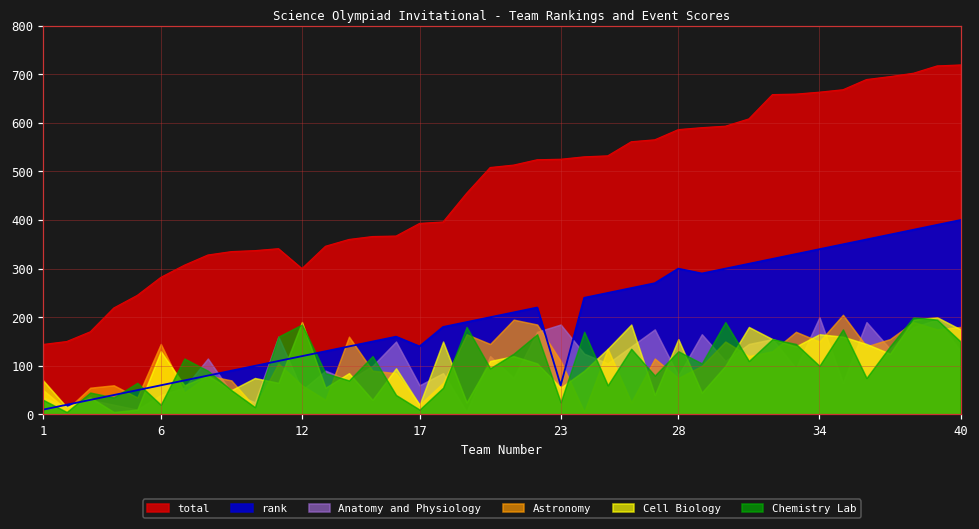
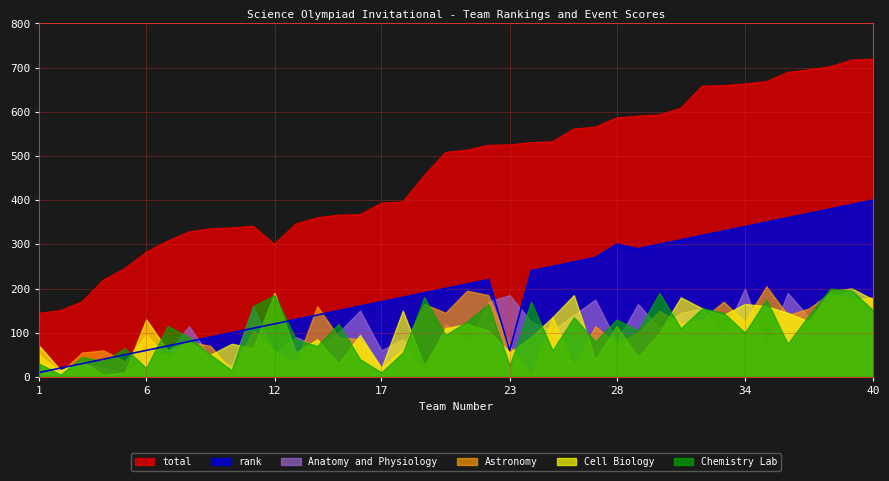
Astronomy, 6: 150 -> 100
rank, 17: 140 -> 170
Astronomy, 23: 110 -> 70
Cell Biology, 28: 160 -> 120
Astronomy, 34: 150 -> 130
